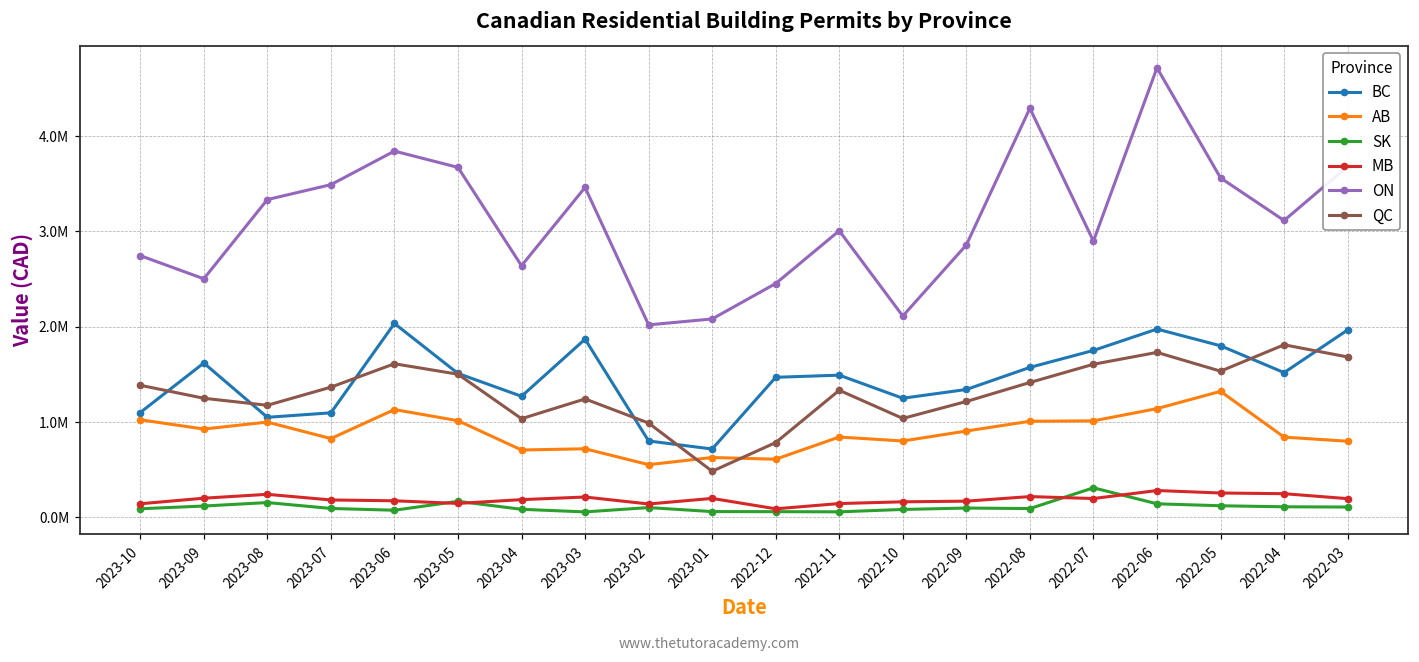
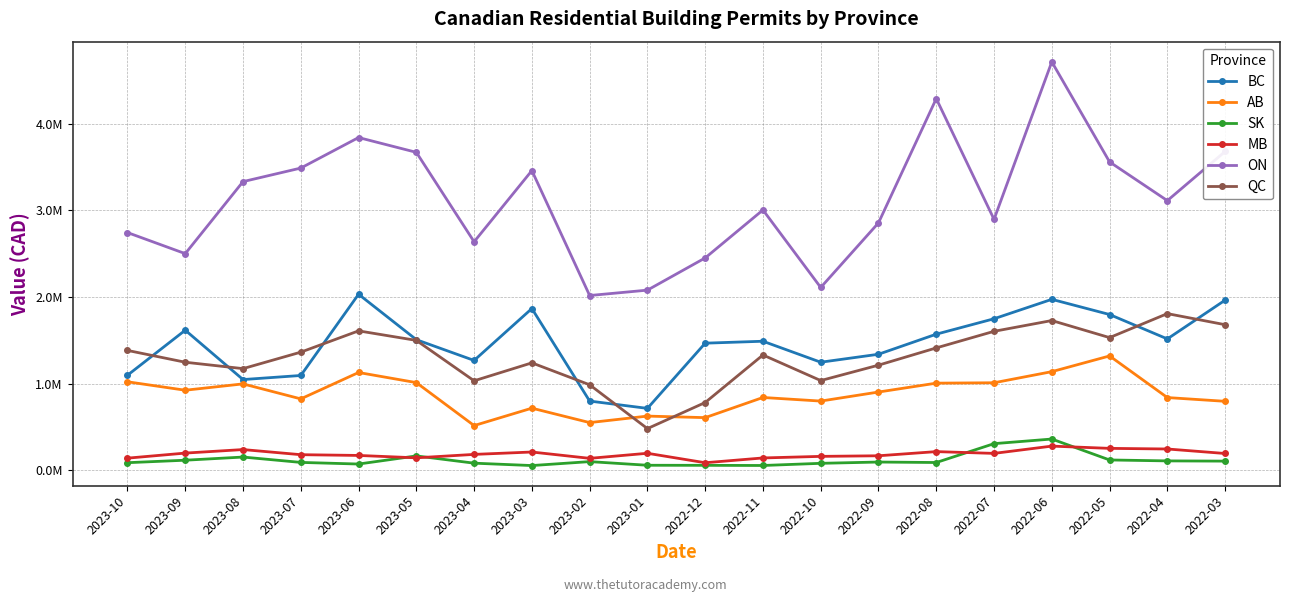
AB, 2023-04: 700000 -> 500000
SK, 2022-06: 100000 -> 400000
